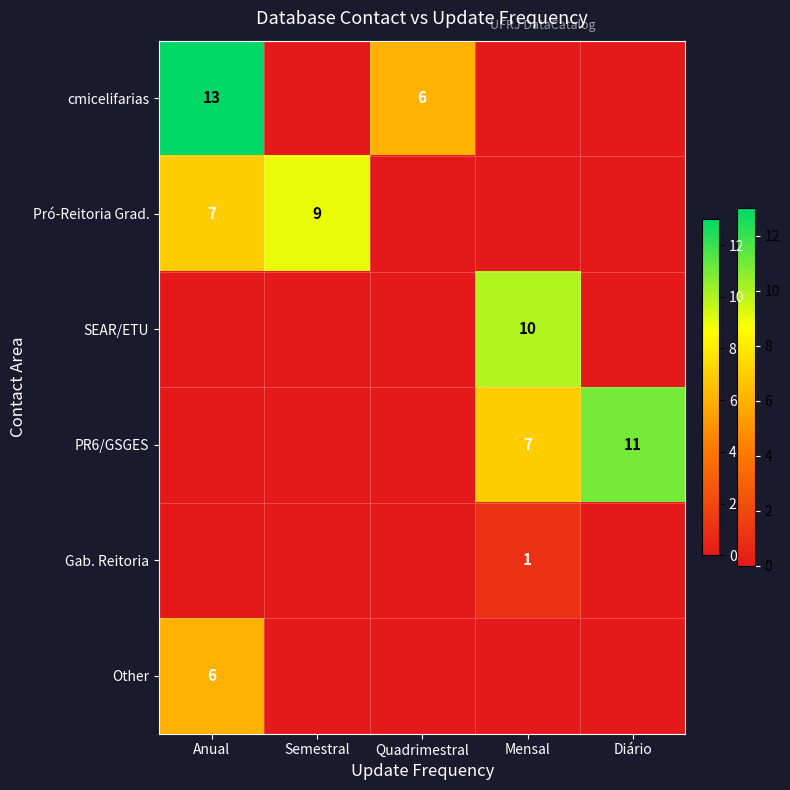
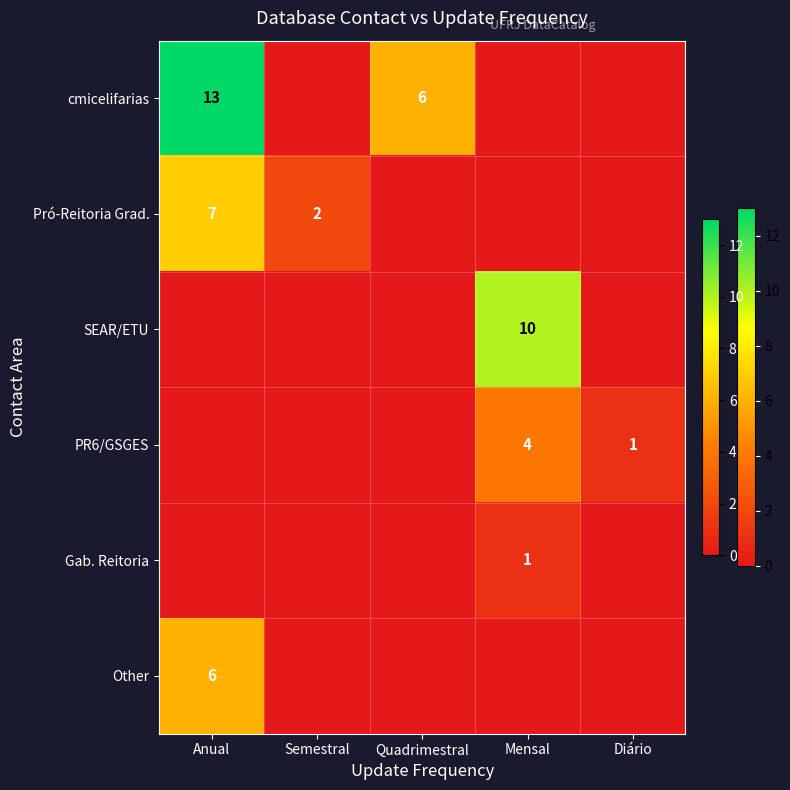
Pró-Reitoria Grad., Semestral: 9 -> 2
PR6/GSGES, Mensal: 7 -> 4
PR6/GSGES, Diário: 11 -> 1
